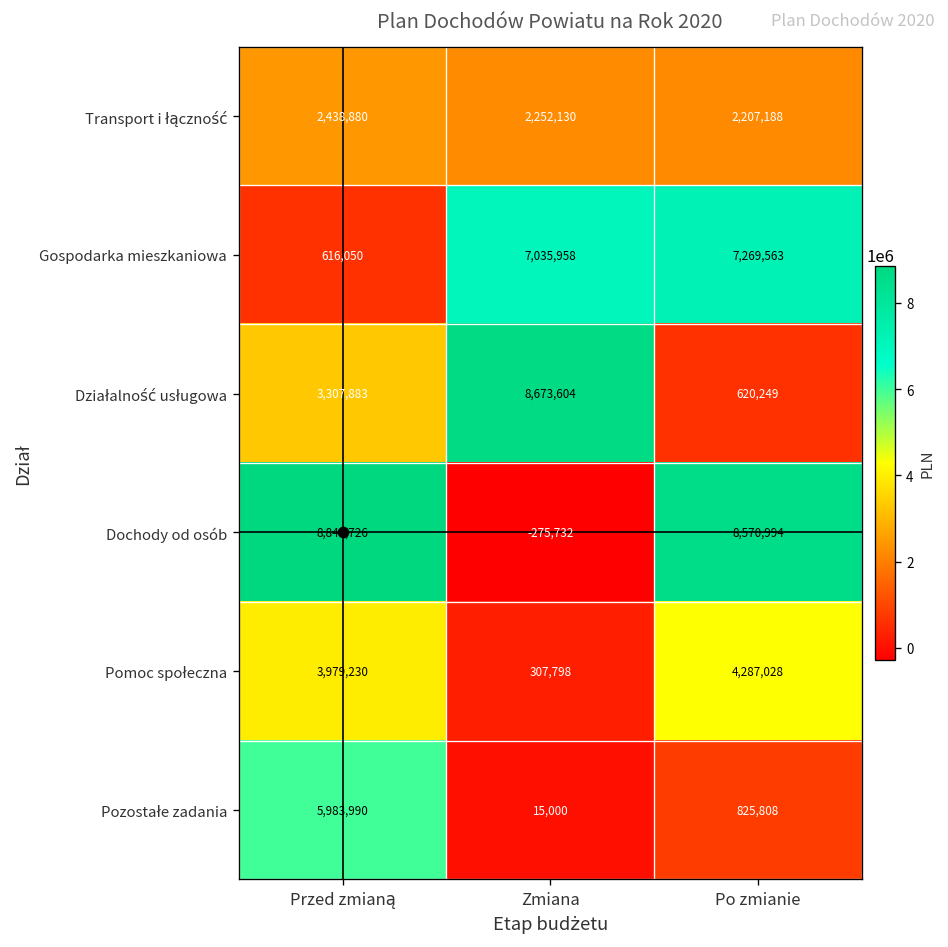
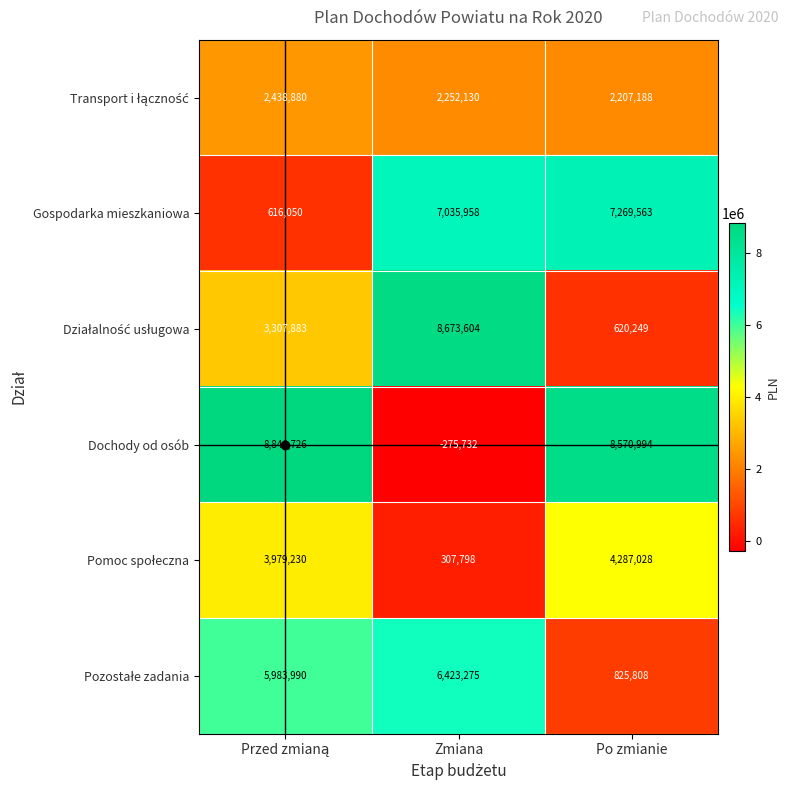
Pozostałe zadania, Zmiana: 15,000 -> 6,423,275
